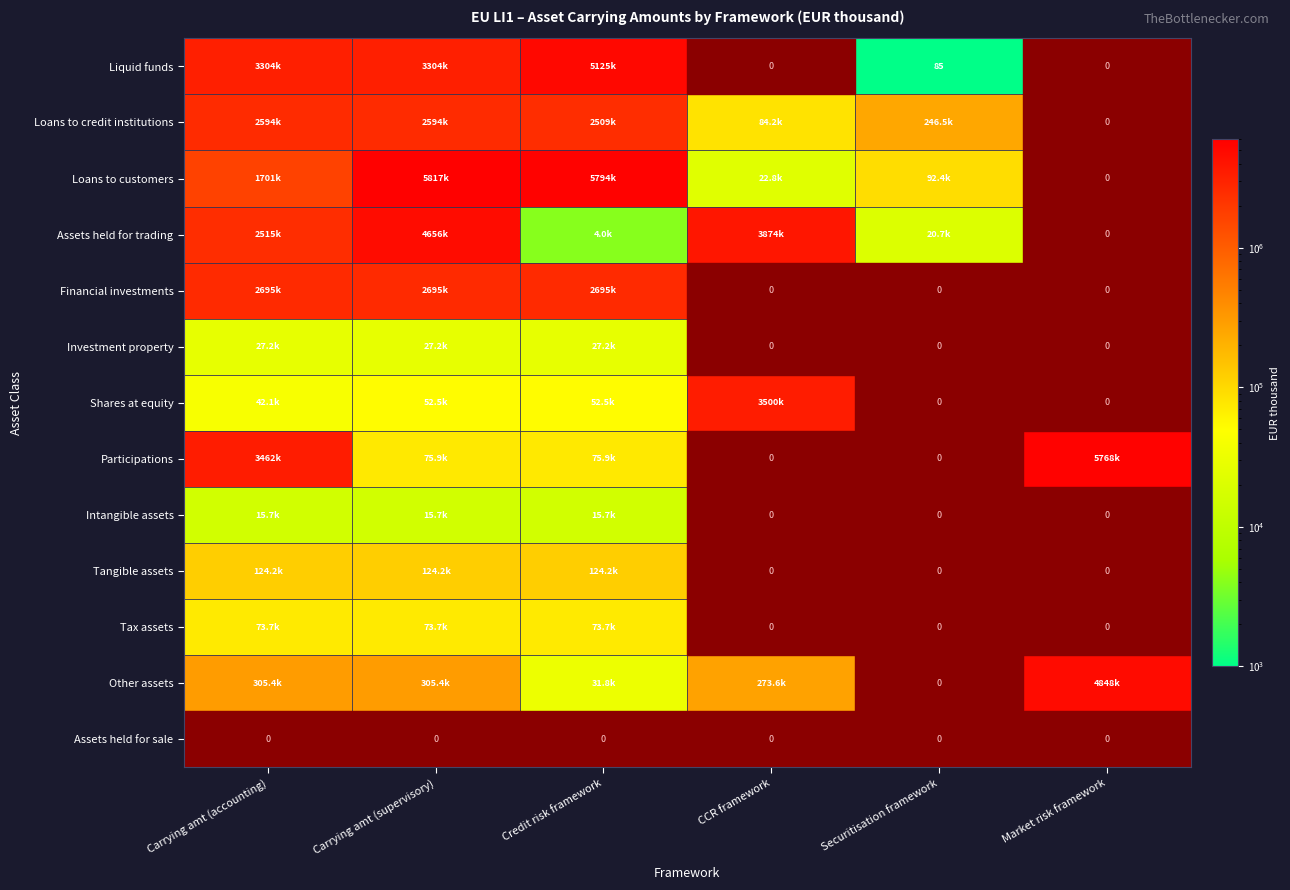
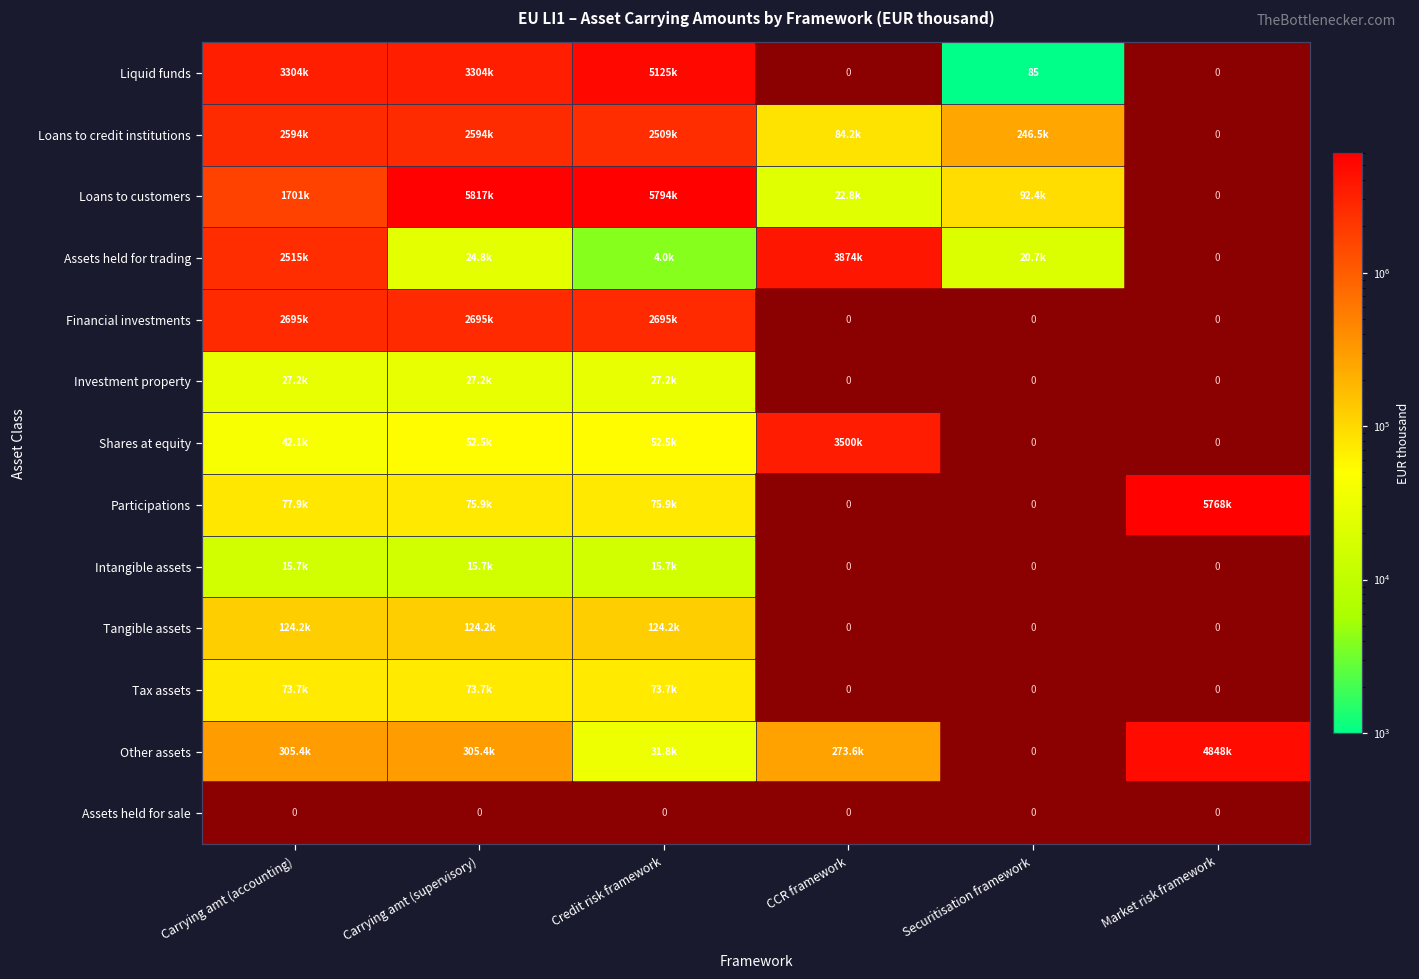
Assets held for trading, Carrying amt (supervisory): 4656k -> 24.8k
Participations, Carrying amt (accounting): 3462k -> 77.9k
